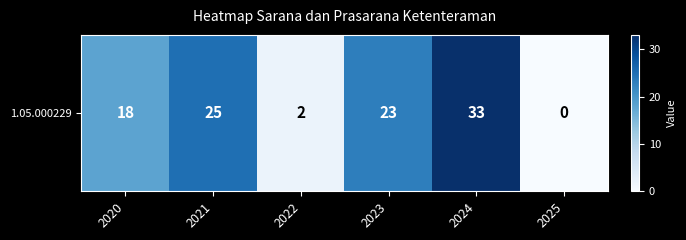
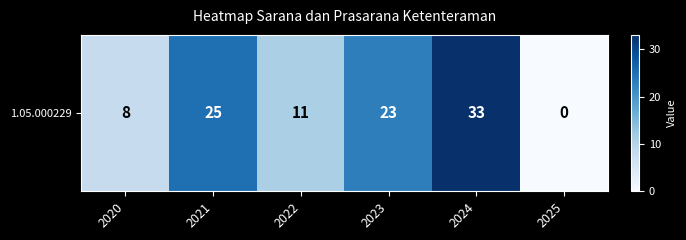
1.05.000229, 2020: 18 -> 8
1.05.000229, 2022: 2 -> 11
